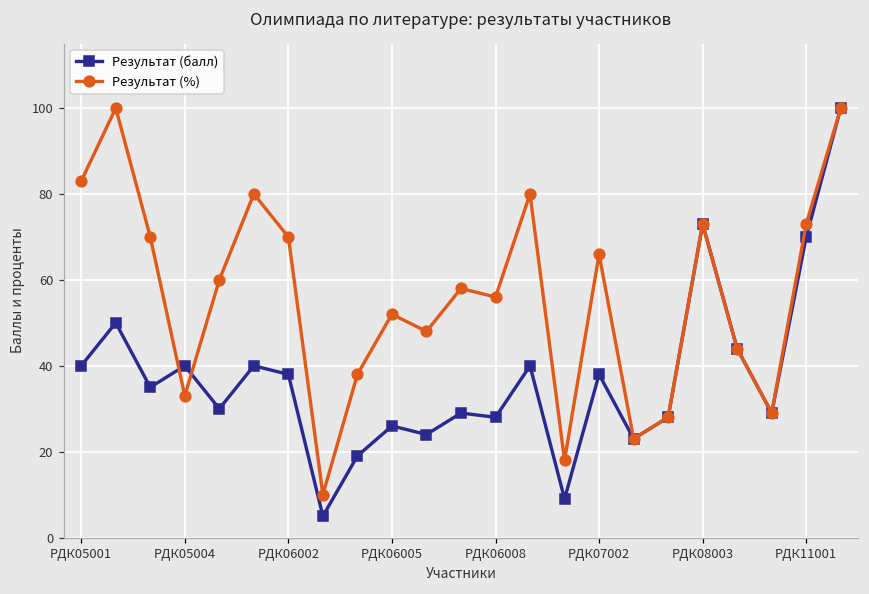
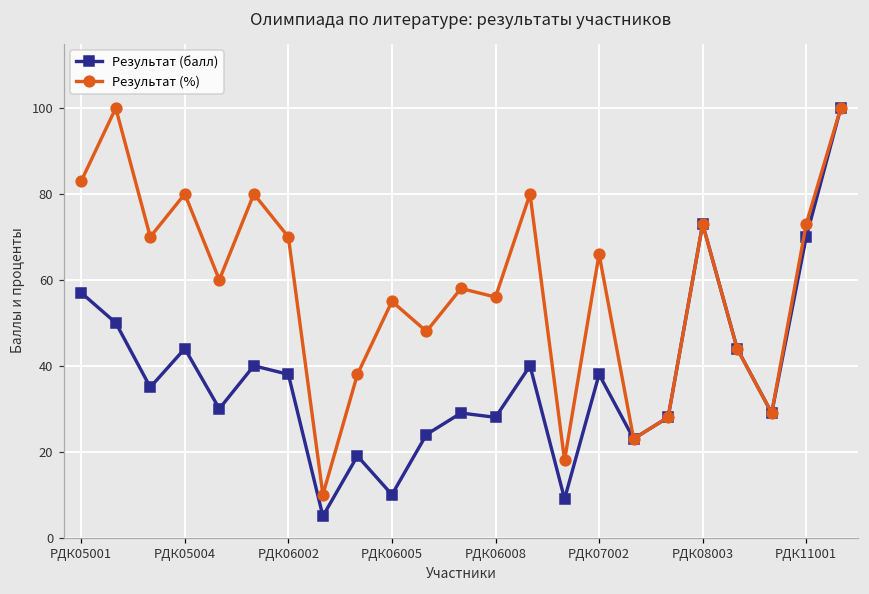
Результат (балл), РДК05001: 40 -> 57
Результат (балл), РДК05004: 40 -> 44
Результат (%), РДК05004: 33 -> 80
Результат (балл), РДК06005: 26 -> 10
Результат (%), РДК06005: 52 -> 55
